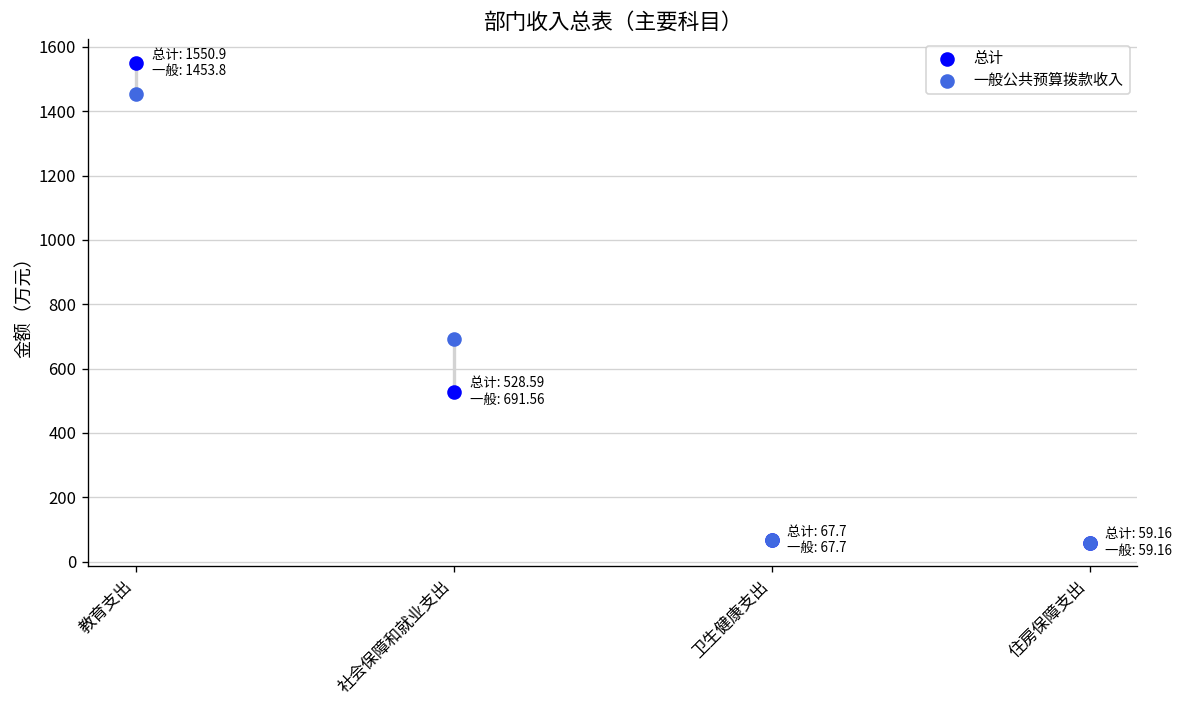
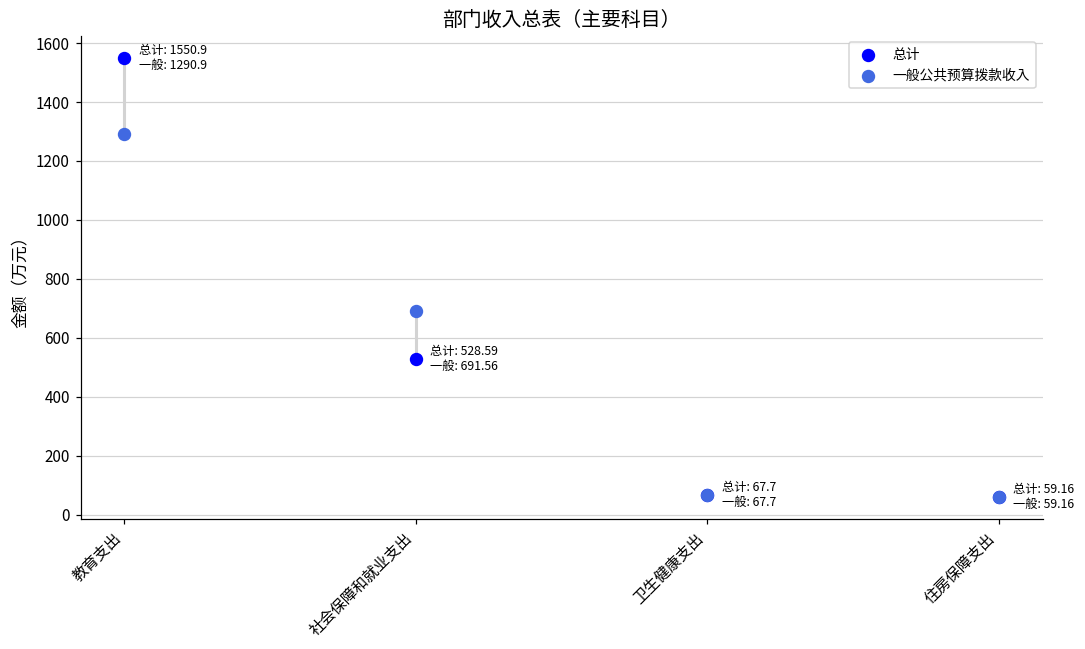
一般公共预算拨款收入, 教育支出: 1453.8 -> 1290.9
